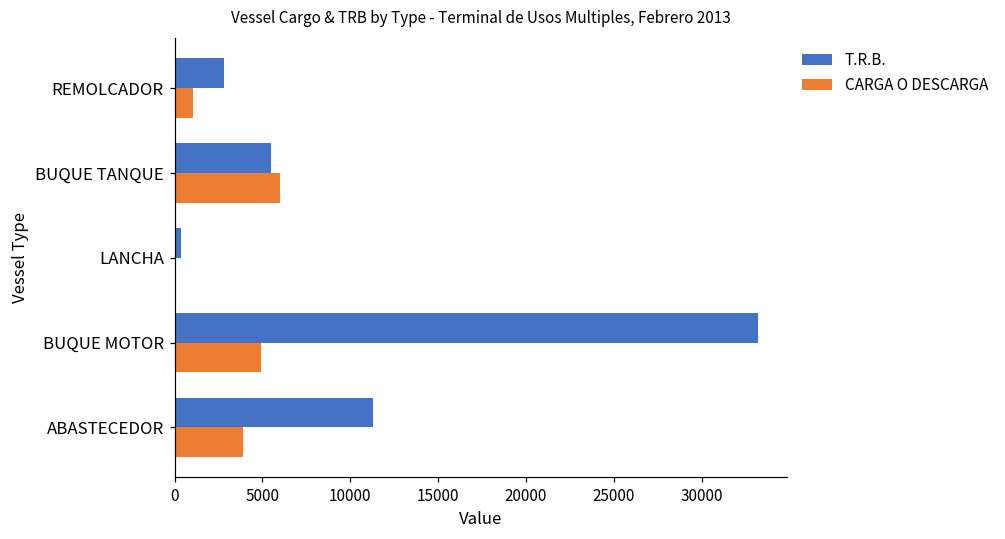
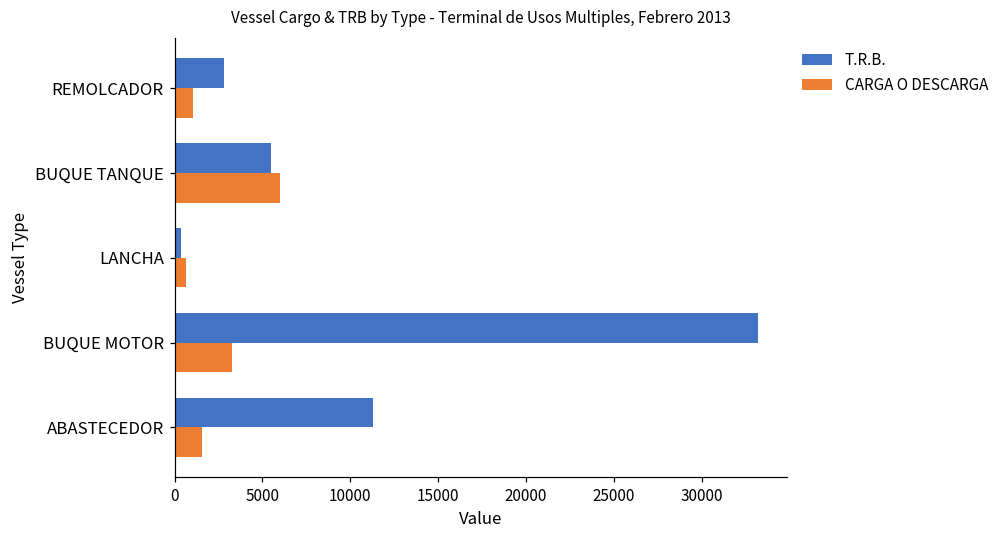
CARGA O DESCARGA, LANCHA: 0 -> 700
CARGA O DESCARGA, BUQUE MOTOR: 4900 -> 3300
CARGA O DESCARGA, ABASTECEDOR: 3900 -> 1600
